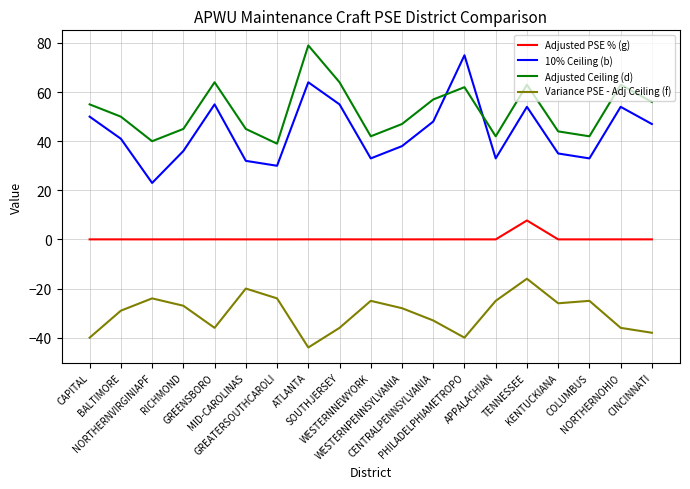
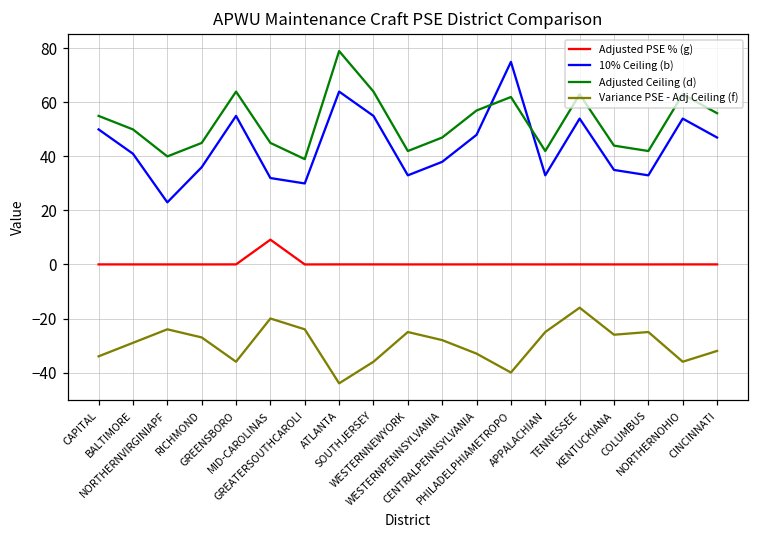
Variance PSE - Adj Ceiling (f), CAPITAL: -40 -> -34
Adjusted PSE % (g), MID-CAROLINAS: 0 -> 9
Adjusted PSE % (g), TENNESSEE: 8 -> 0
Variance PSE - Adj Ceiling (f), CINCINNATI: -38 -> -32
